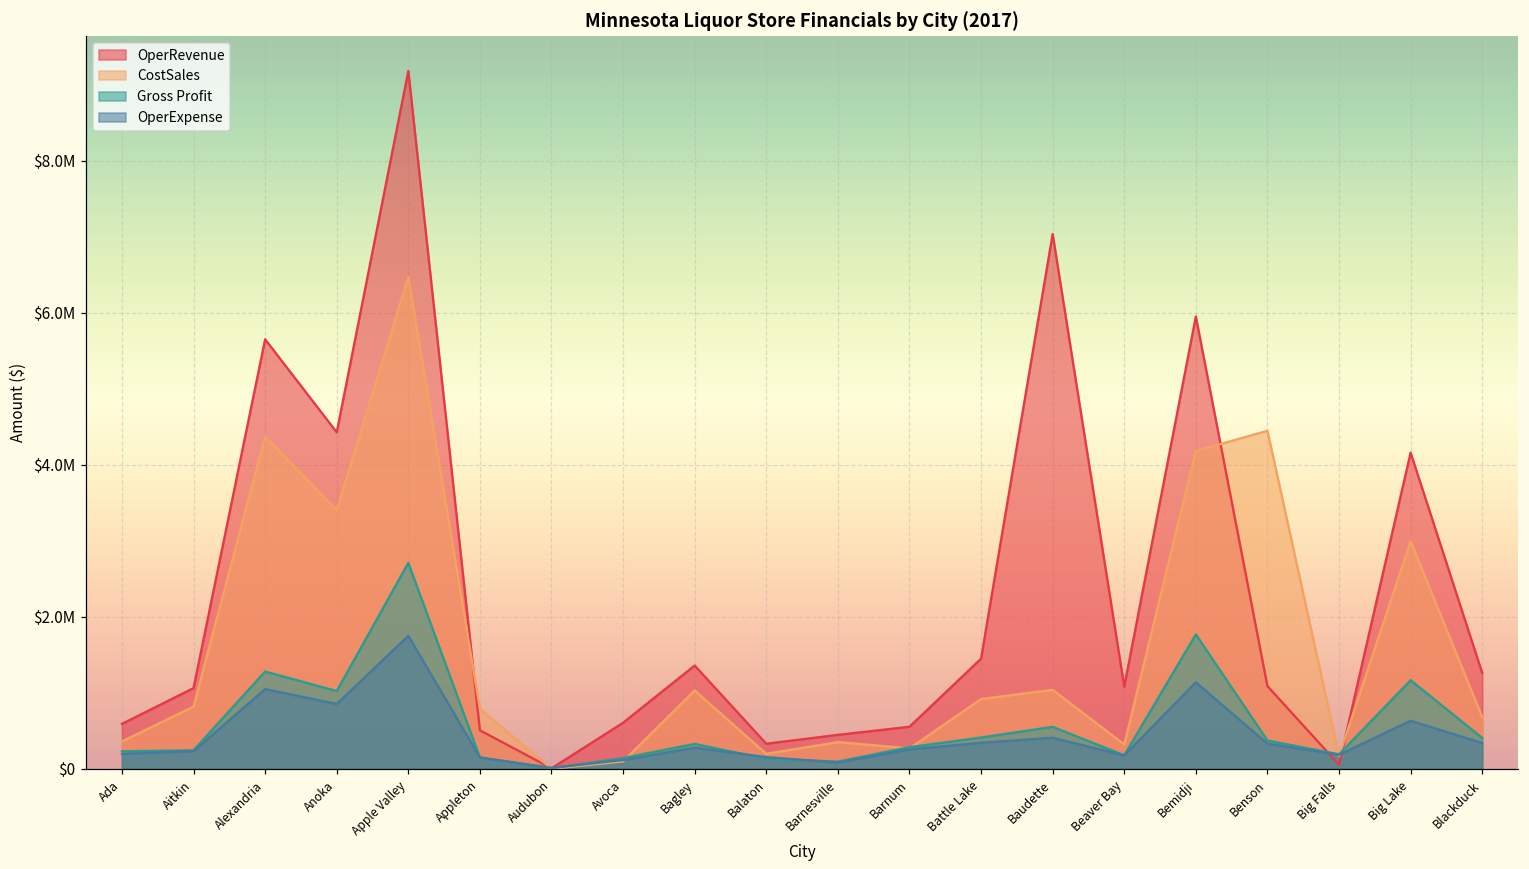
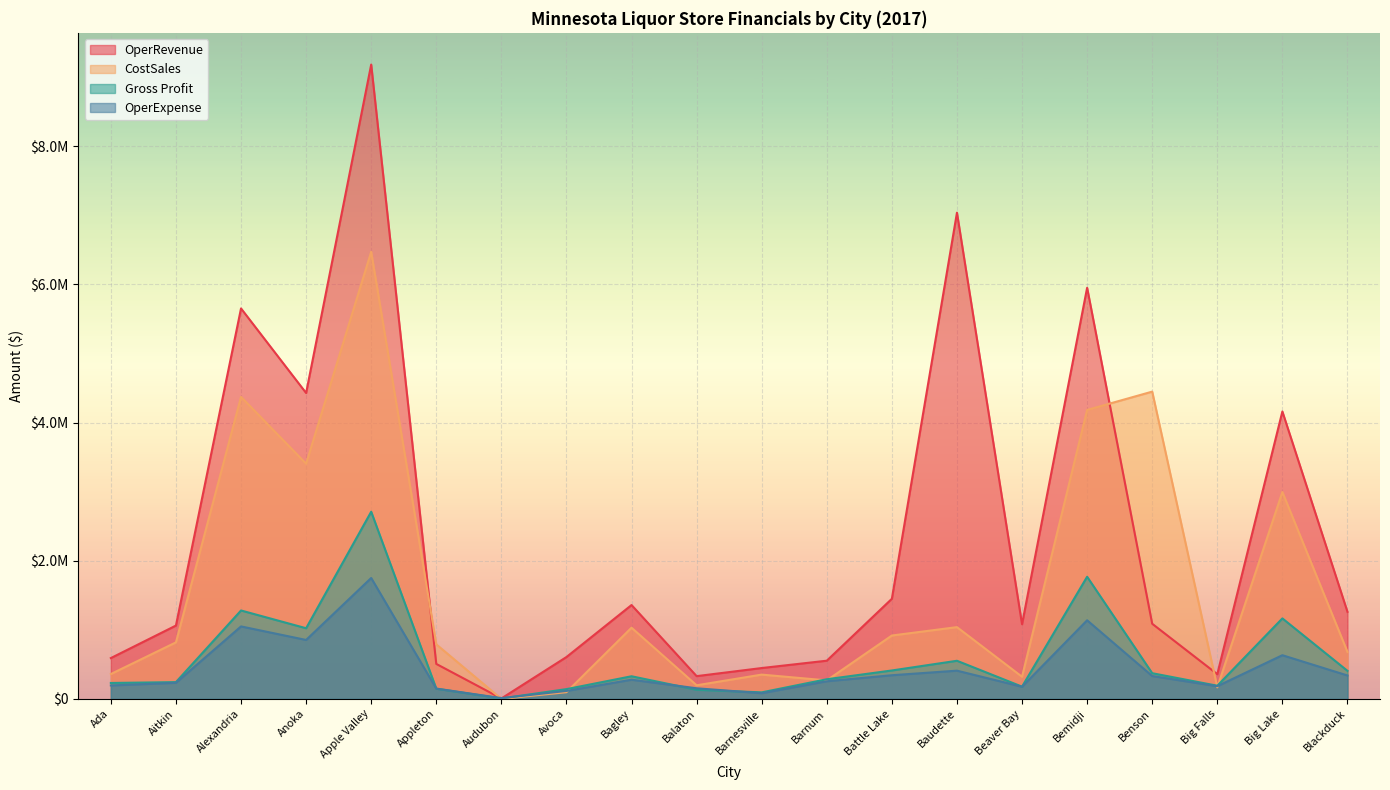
OperRevenue, Big Falls: $100000 -> $400000
